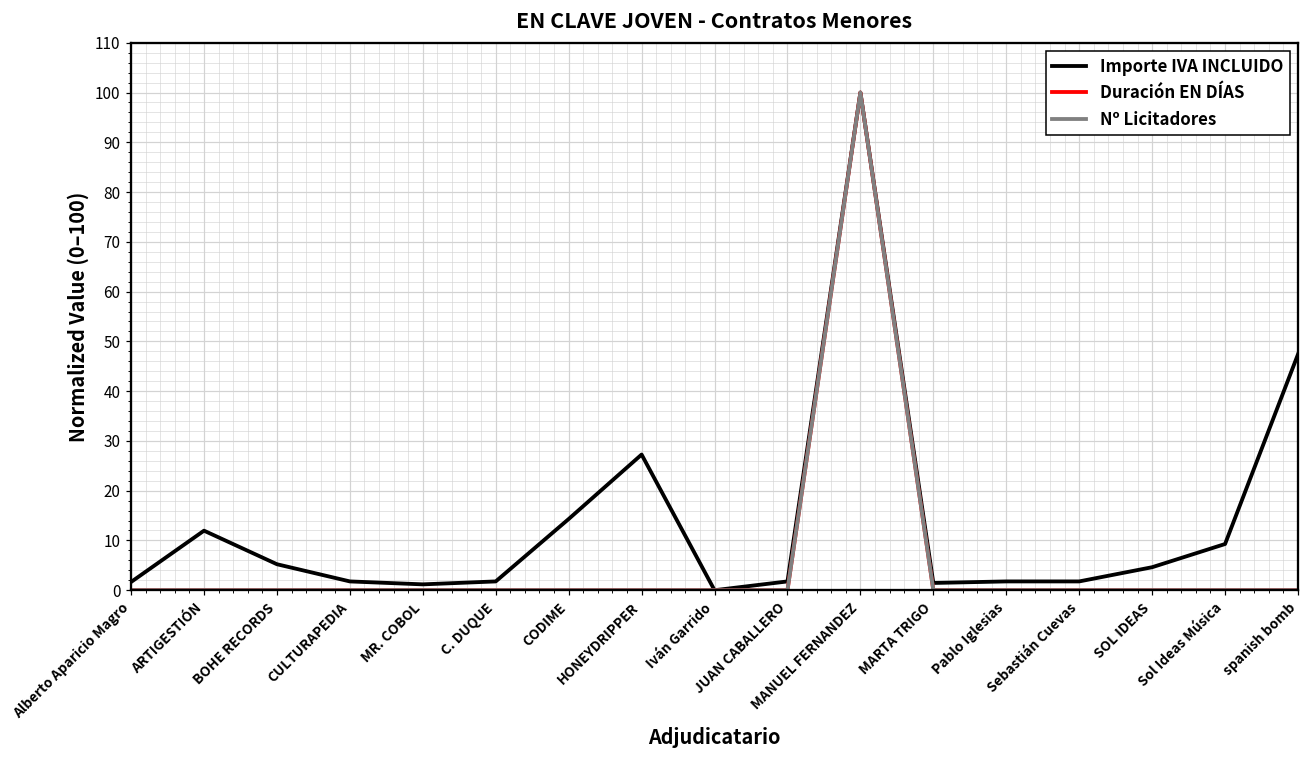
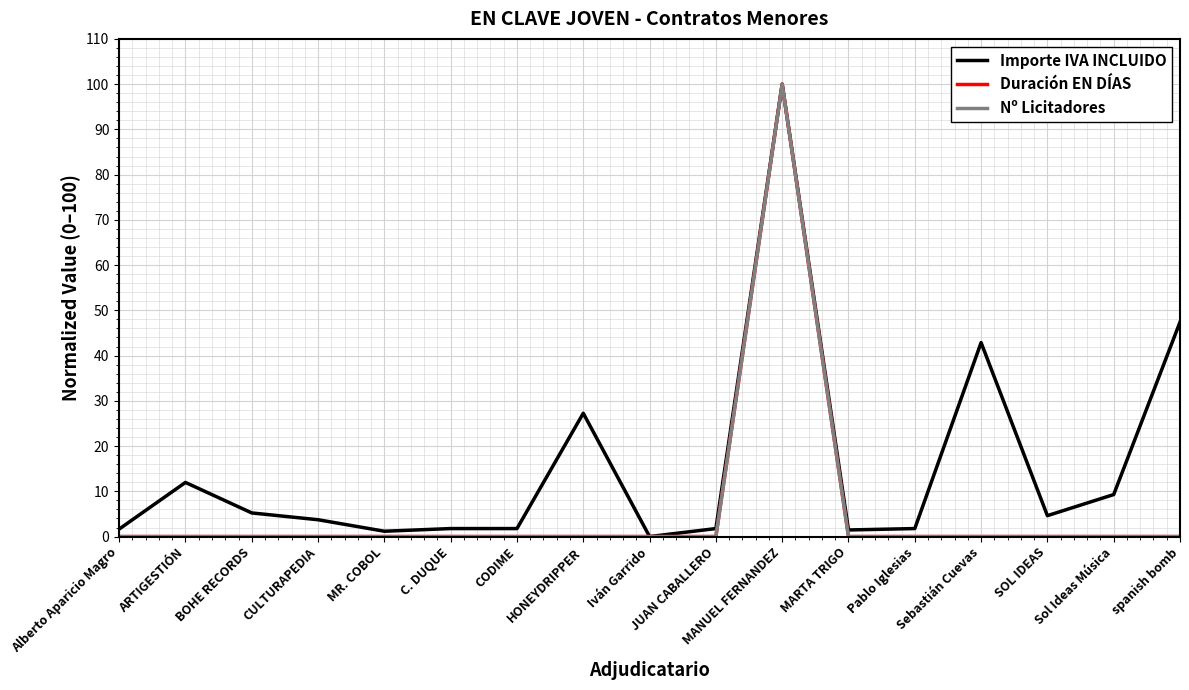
Importe IVA INCLUIDO, CULTURAPEDIA: 2 -> 4
Importe IVA INCLUIDO, CODIME: 14 -> 2
Importe IVA INCLUIDO, Sebastián Cuevas: 2 -> 43
